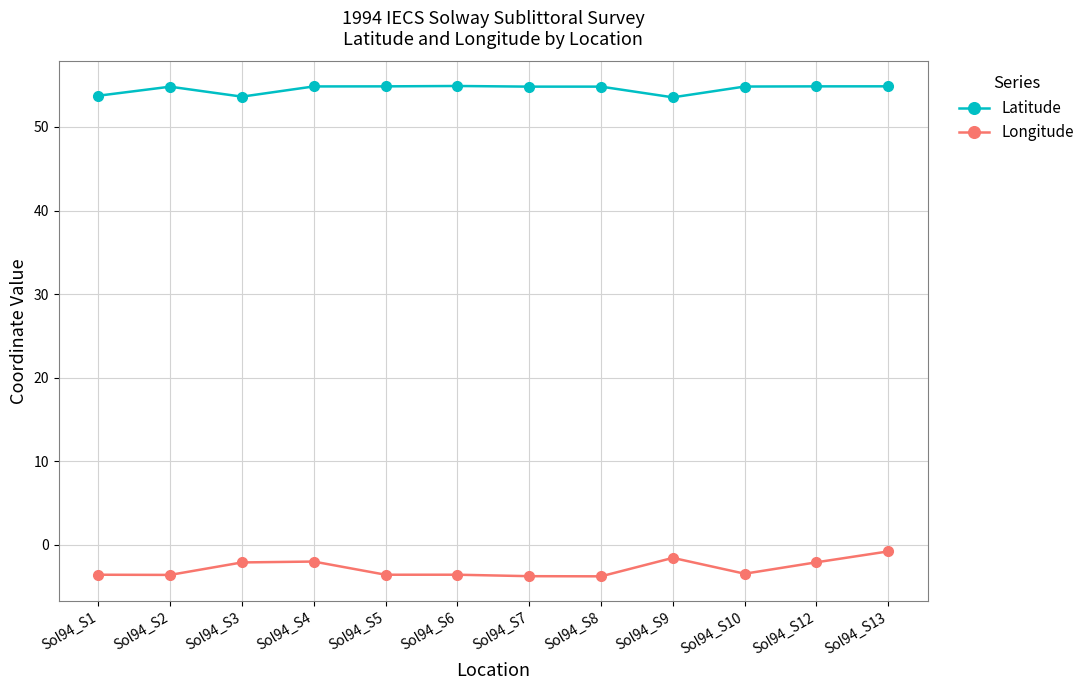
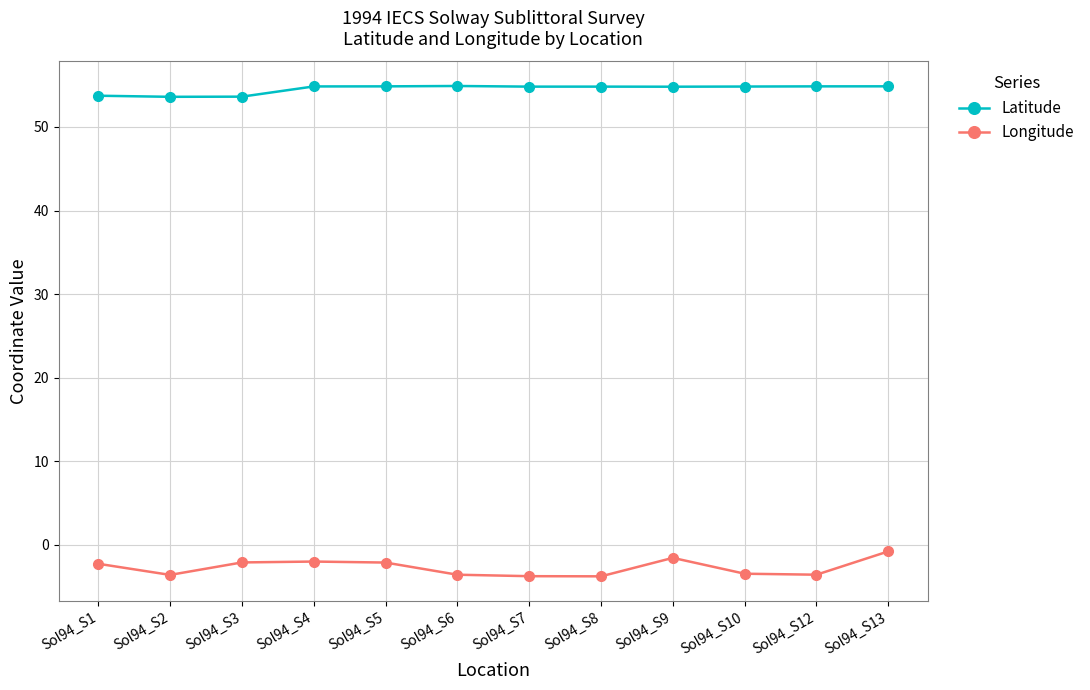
Longitude, Sol94_S1: -4 -> -2
Latitude, Sol94_S2: 55 -> 54
Longitude, Sol94_S5: -4 -> -2
Latitude, Sol94_S9: 54 -> 55
Longitude, Sol94_S12: -2 -> -4
